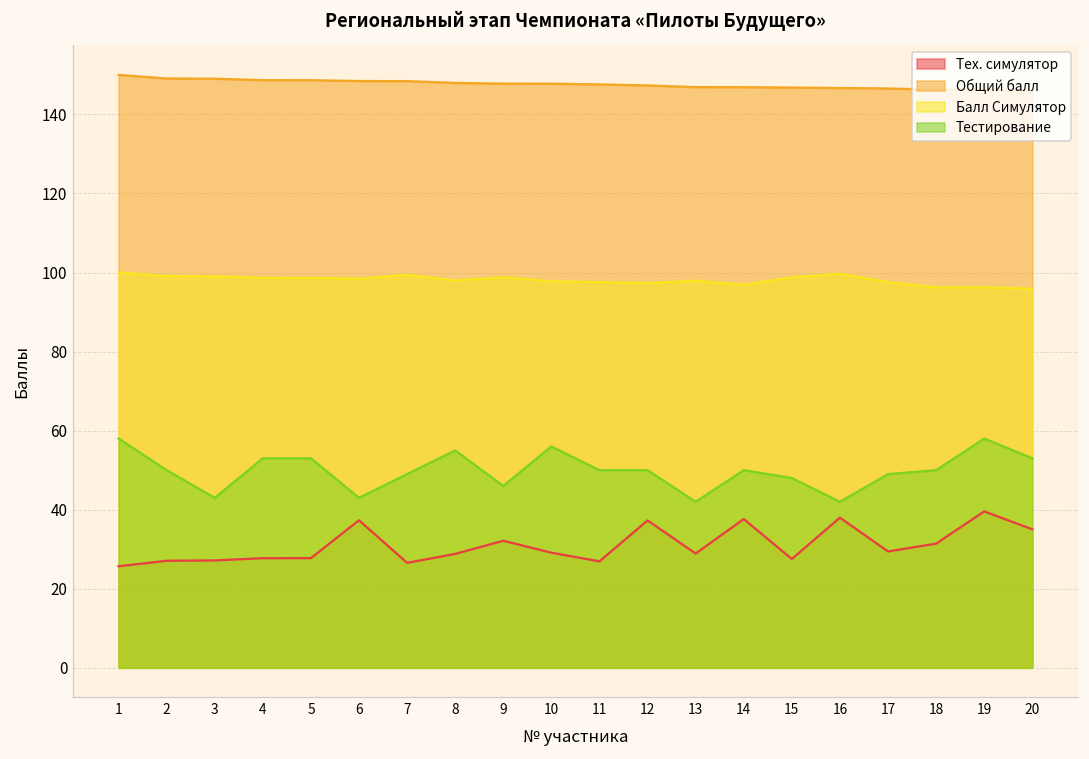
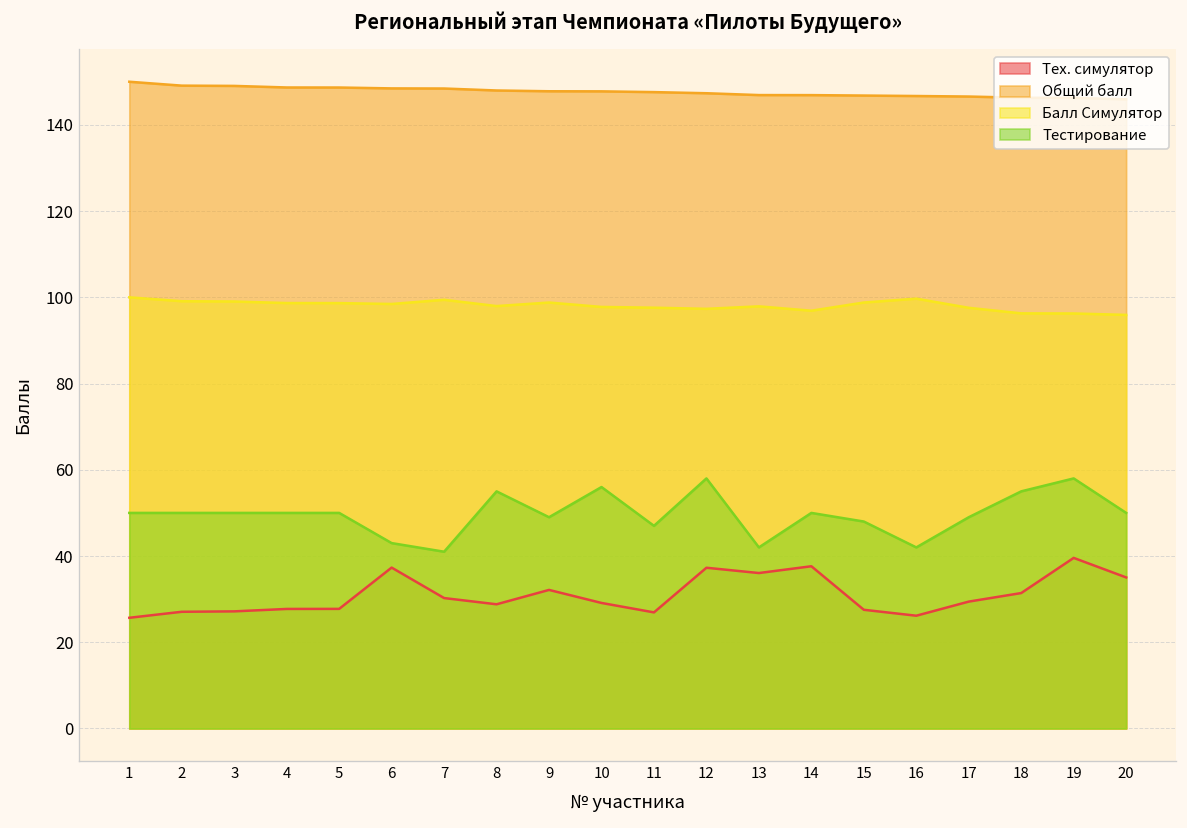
Тестирование, 1: 58 -> 50
Тестирование, 3: 43 -> 50
Тестирование, 4: 53 -> 50
Тестирование, 5: 53 -> 50
Тех. симулятор, 7: 27 -> 30
Тестирование, 7: 49 -> 41
Тестирование, 9: 46 -> 49
Тестирование, 11: 50 -> 47
Тестирование, 12: 50 -> 58
Тех. симулятор, 13: 29 -> 36
Тех. симулятор, 16: 38 -> 26
Тестирование, 18: 50 -> 55
Тестирование, 20: 53 -> 50
